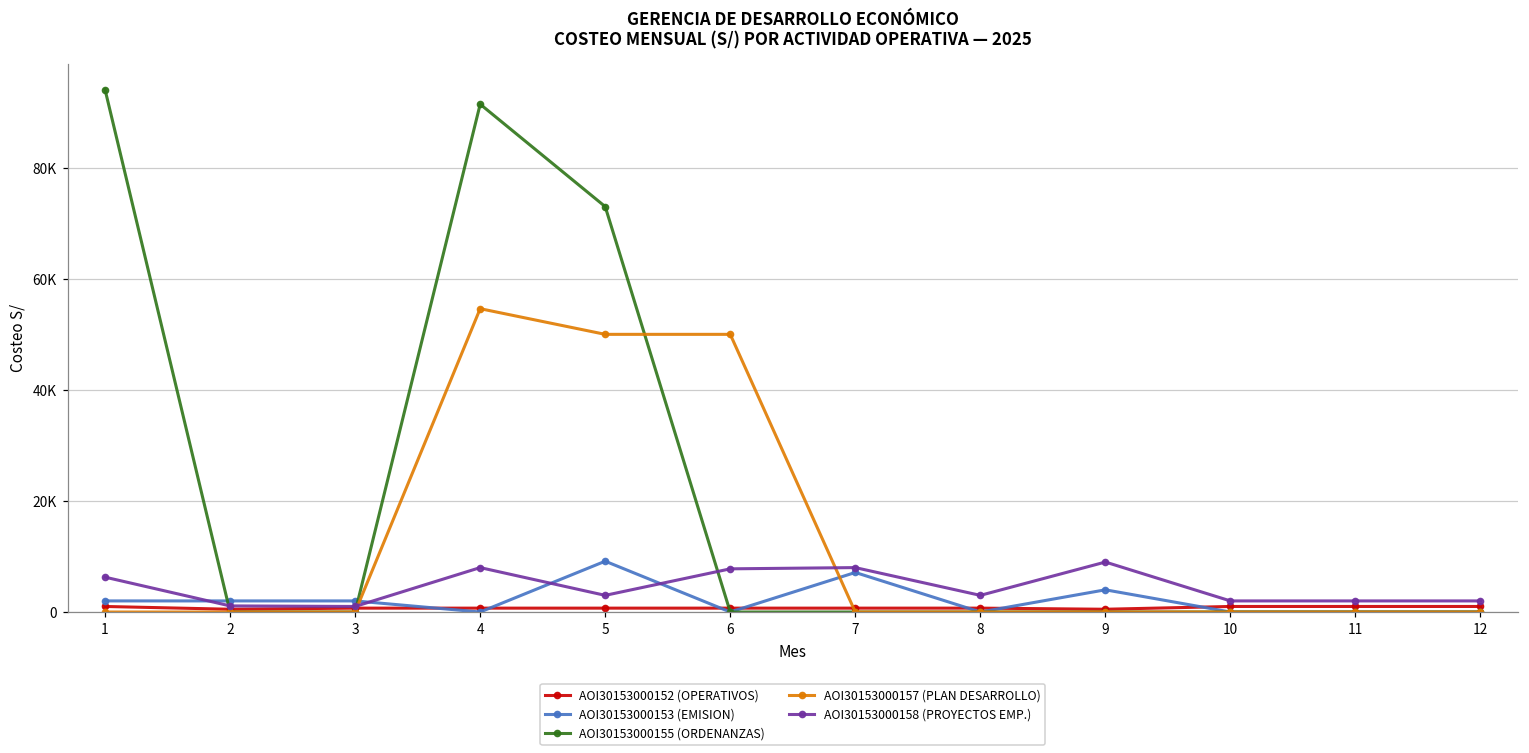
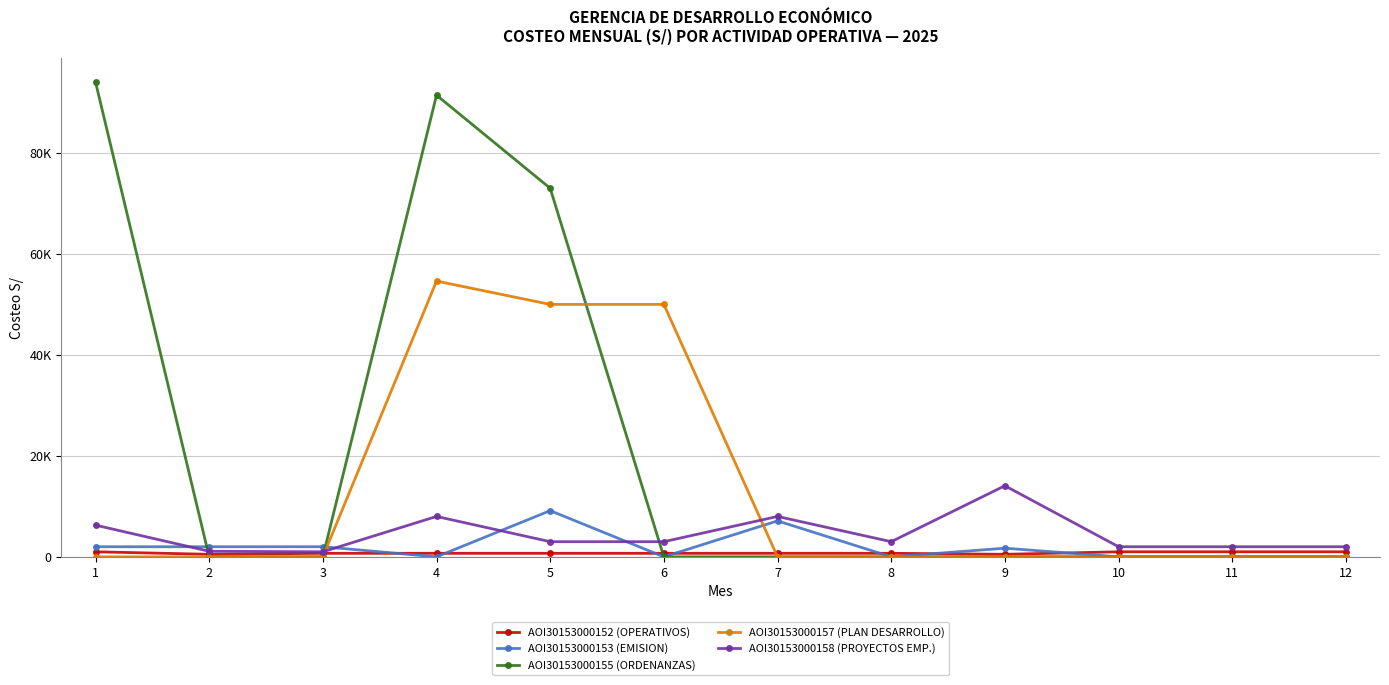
AOI30153000158 (PROYECTOS EMP.), 6: 8000 -> 3000
AOI30153000153 (EMISION), 9: 4000 -> 2000
AOI30153000158 (PROYECTOS EMP.), 9: 9000 -> 14000
